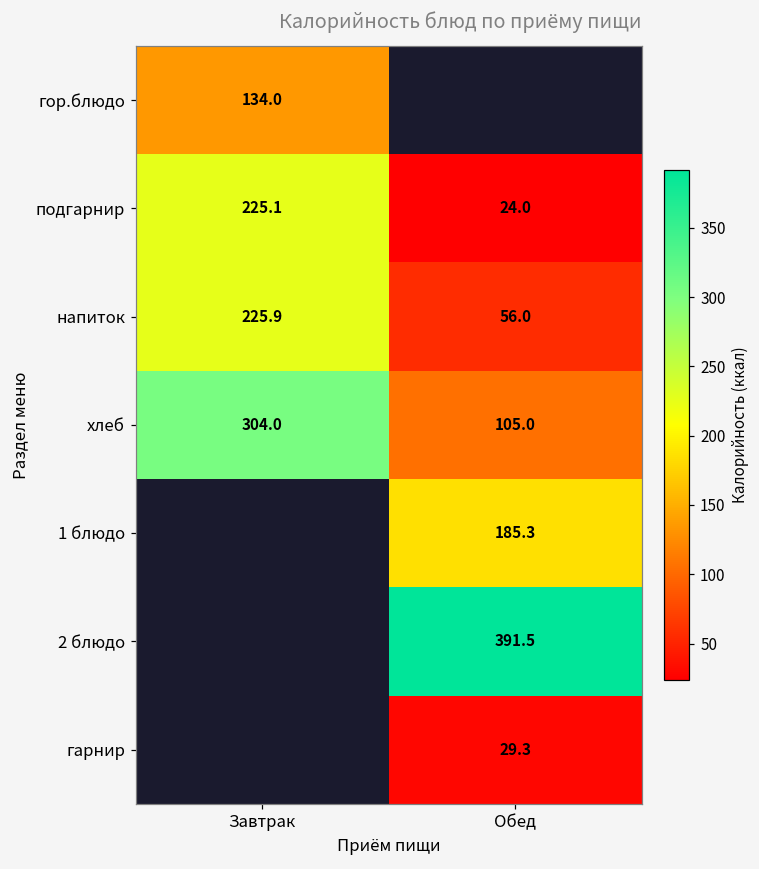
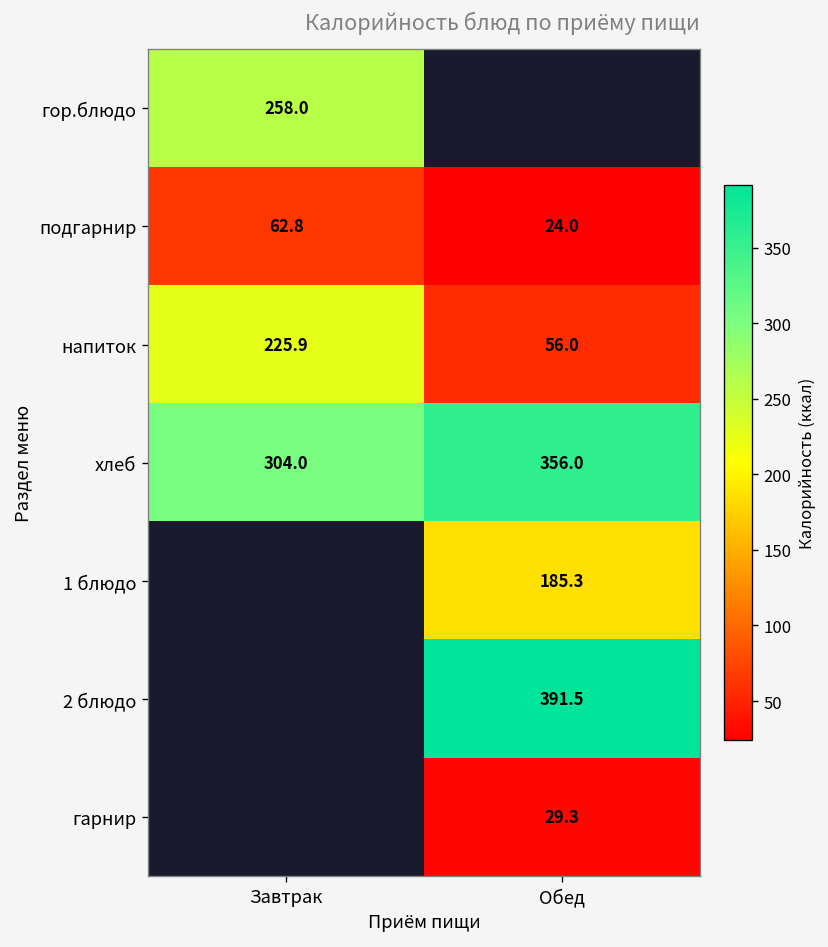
гор.блюдо, Завтрак: 134.0 -> 258.0
подгарнир, Завтрак: 225.1 -> 62.8
хлеб, Обед: 105.0 -> 356.0
